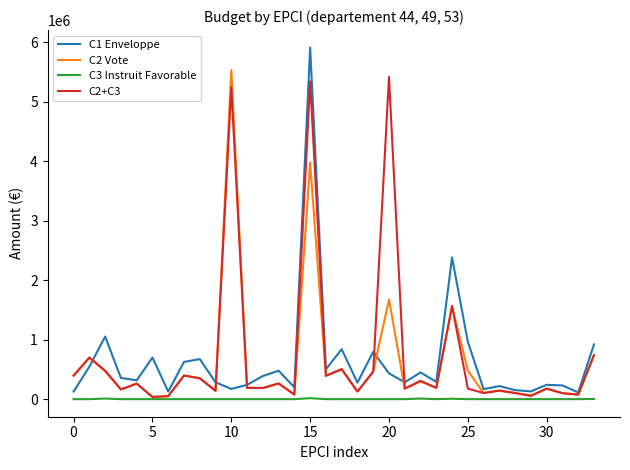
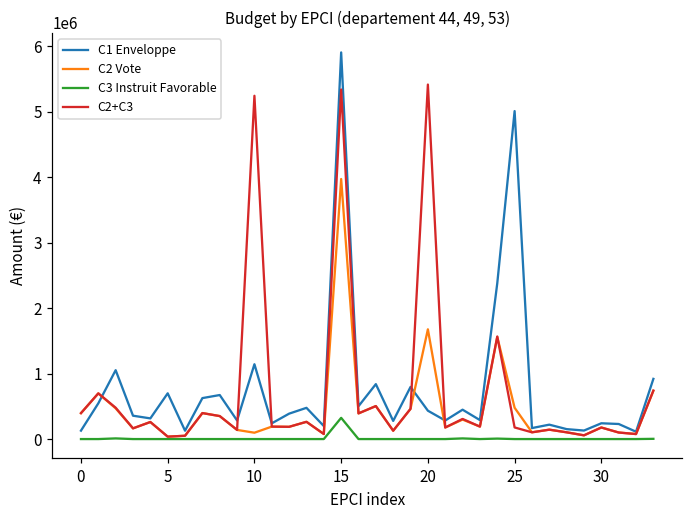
C1 Enveloppe, 10: 200000 -> 1100000
C2 Vote, 10: 5500000 -> 100000
C3 Instruit Favorable, 15: 0 -> 300000
C1 Enveloppe, 25: 1000000 -> 5000000
